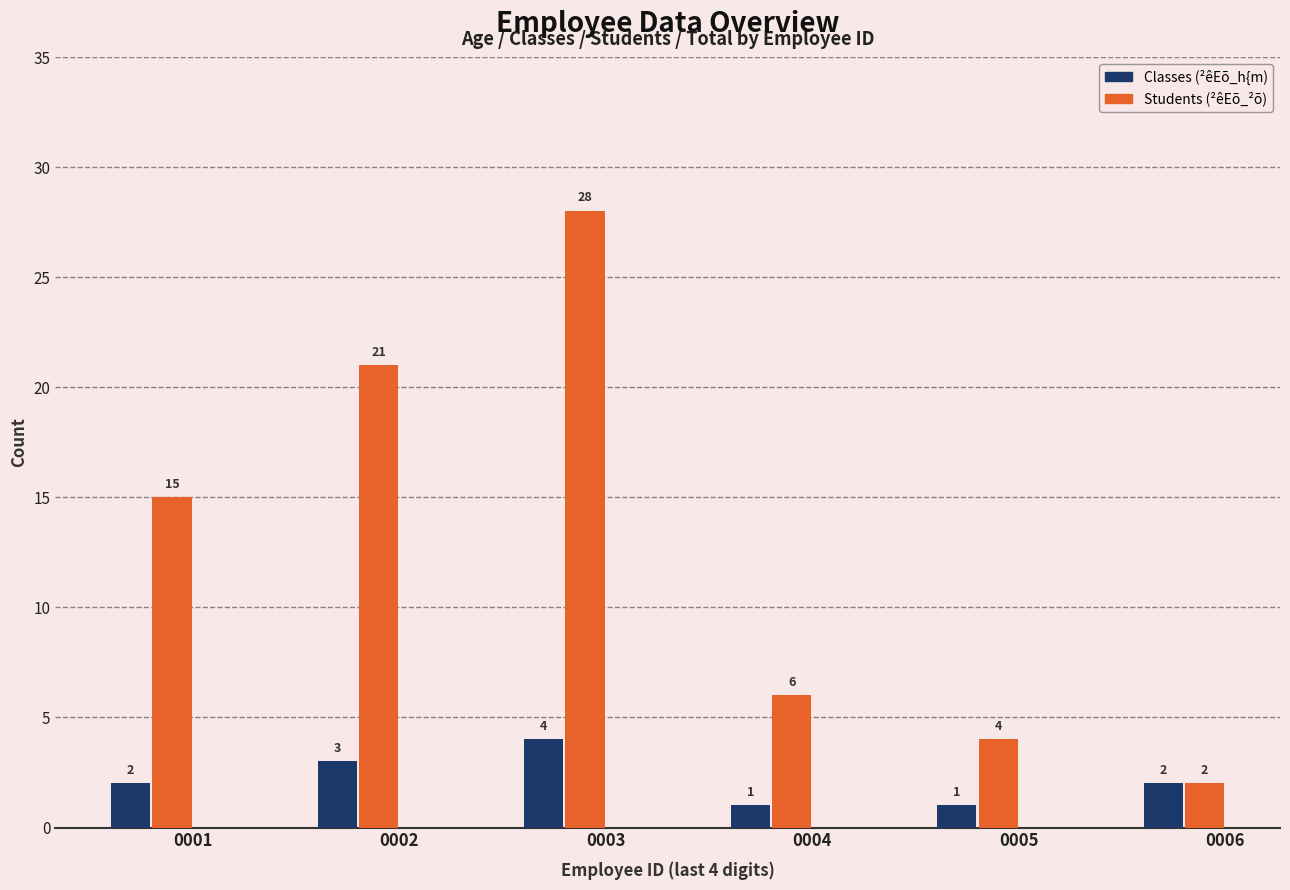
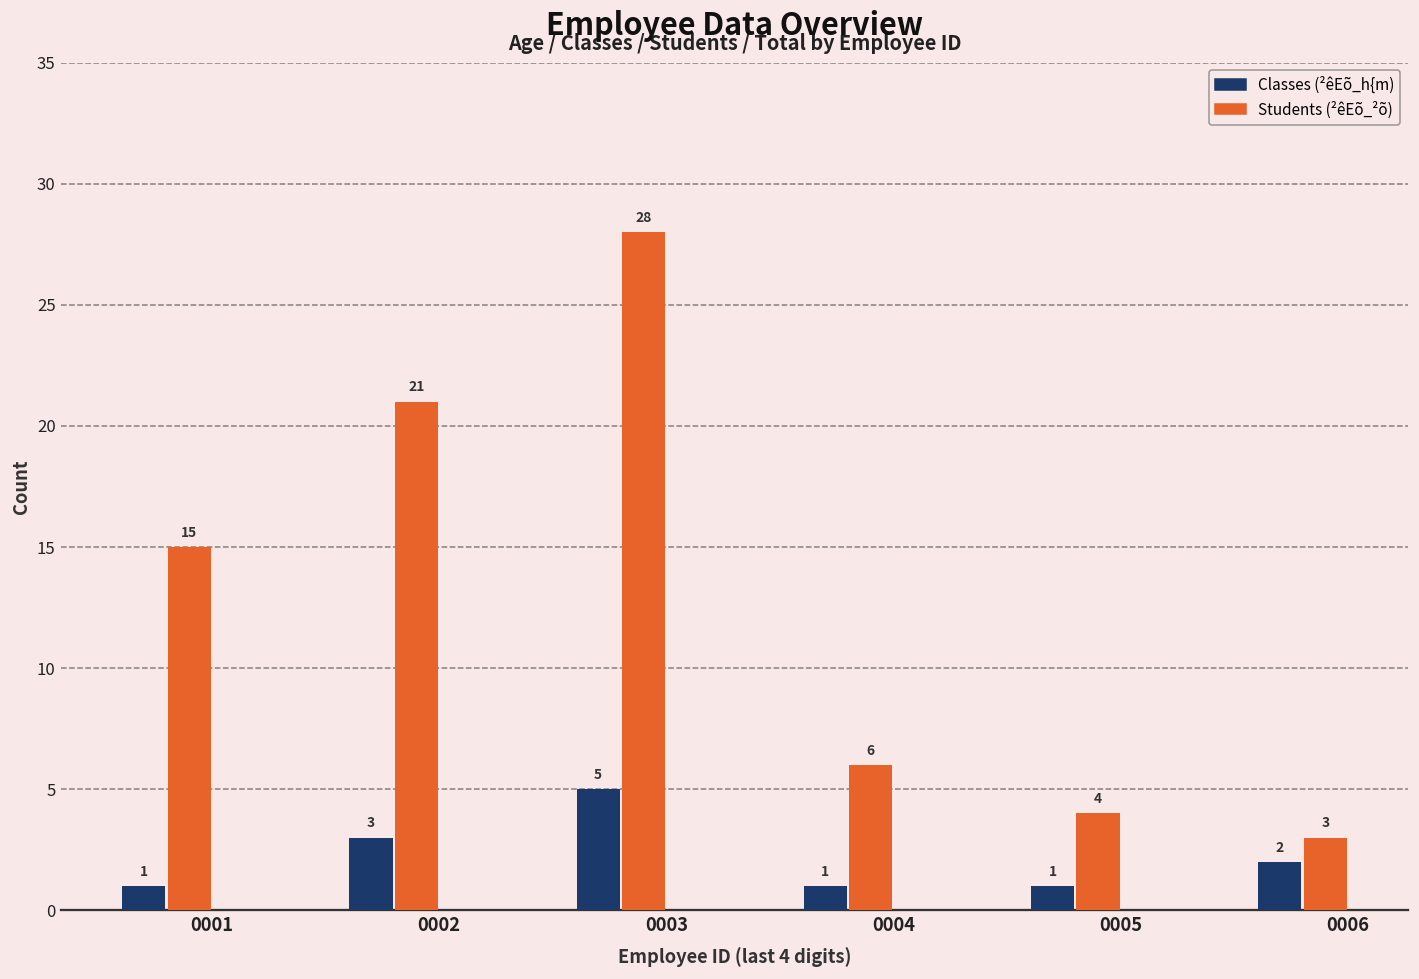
Classes (²êEõ_h{m), 0001: 2 -> 1
Classes (²êEõ_h{m), 0003: 4 -> 5
Students (²êEõ_²õ), 0006: 2 -> 3
